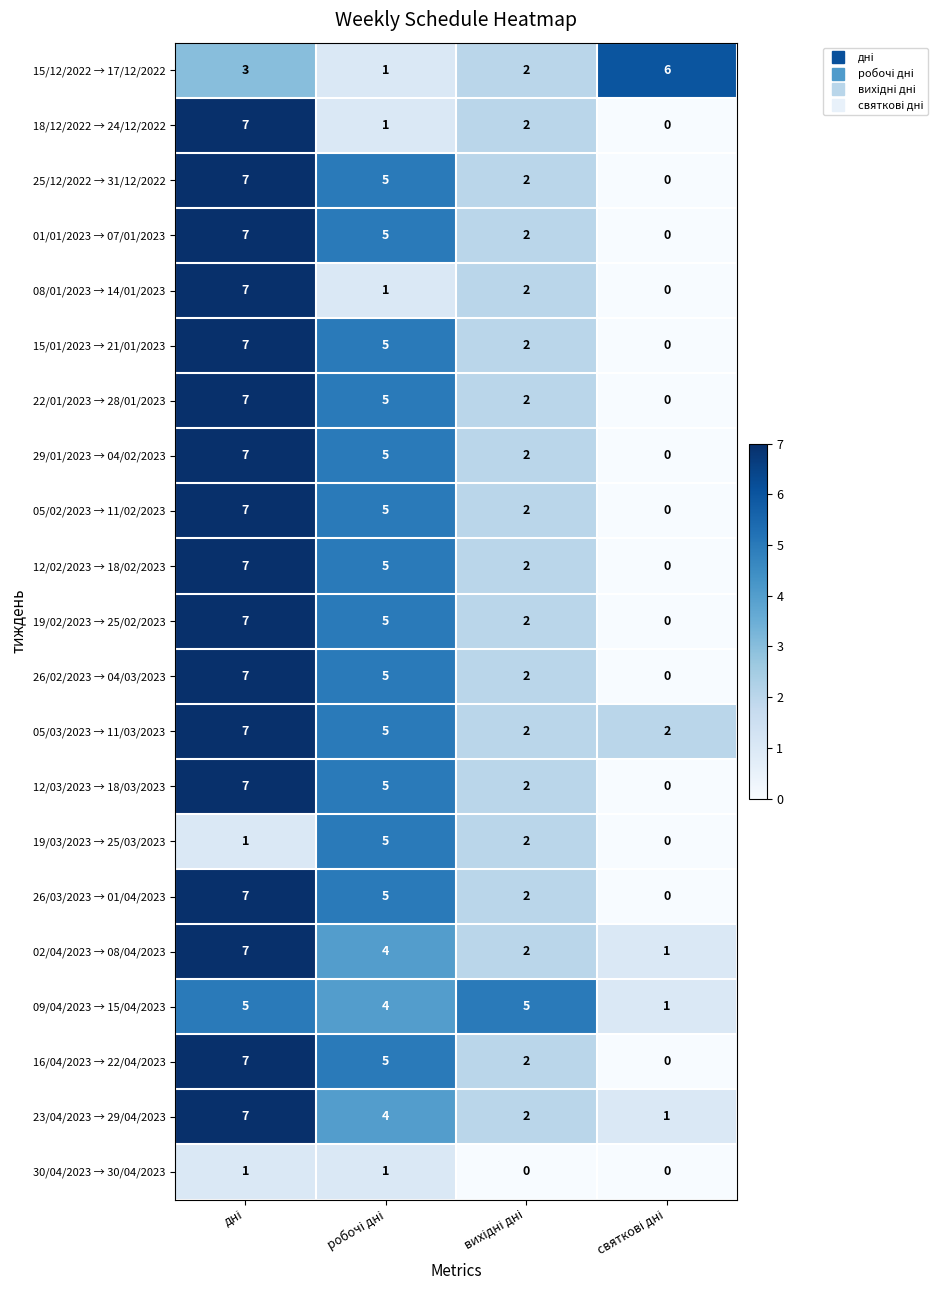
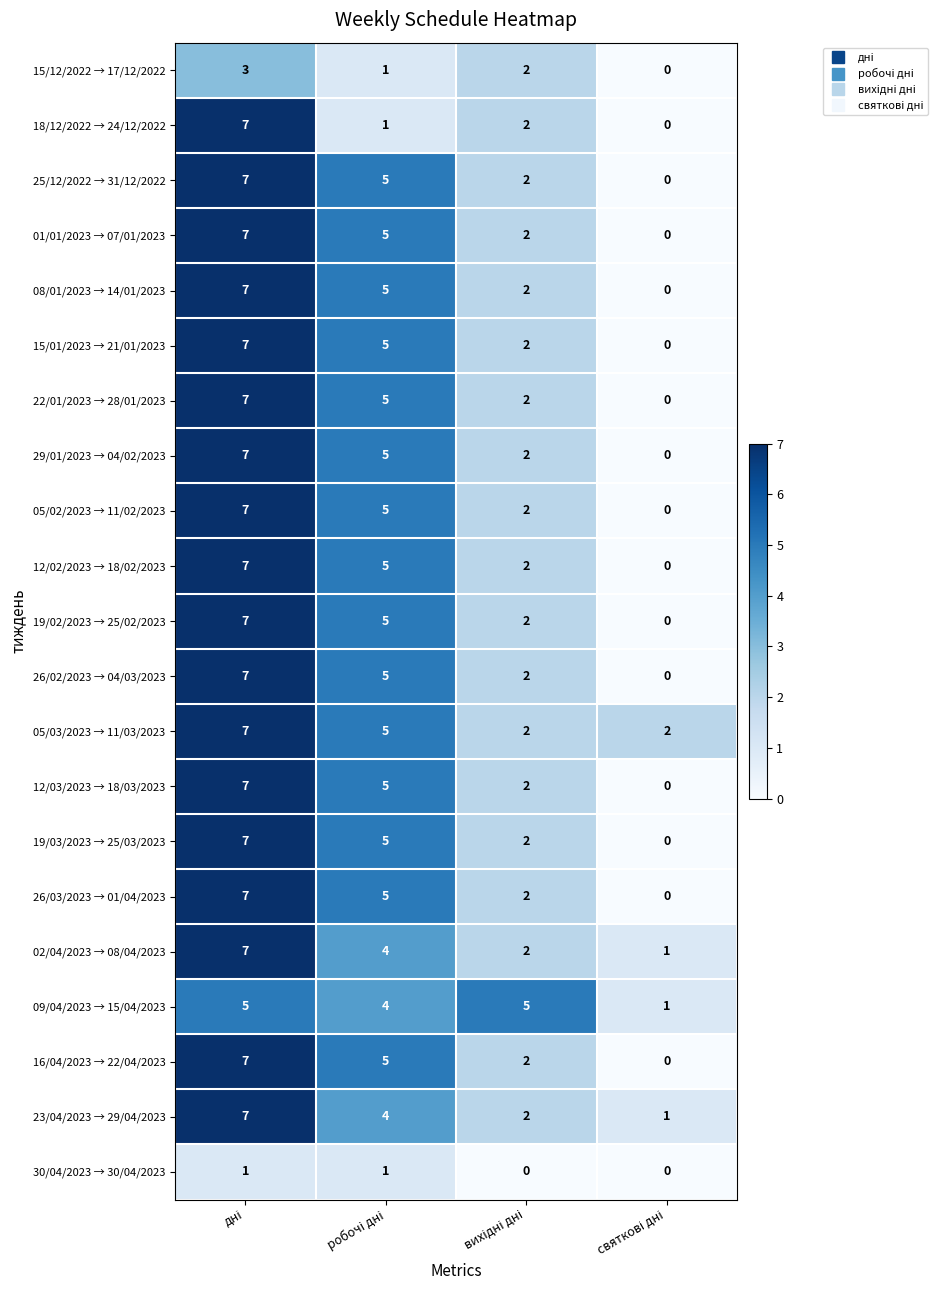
15/12/2022 → 17/12/2022, святкові дні: 6 -> 0
08/01/2023 → 14/01/2023, робочі дні: 1 -> 5
19/03/2023 → 25/03/2023, дні: 1 -> 7
